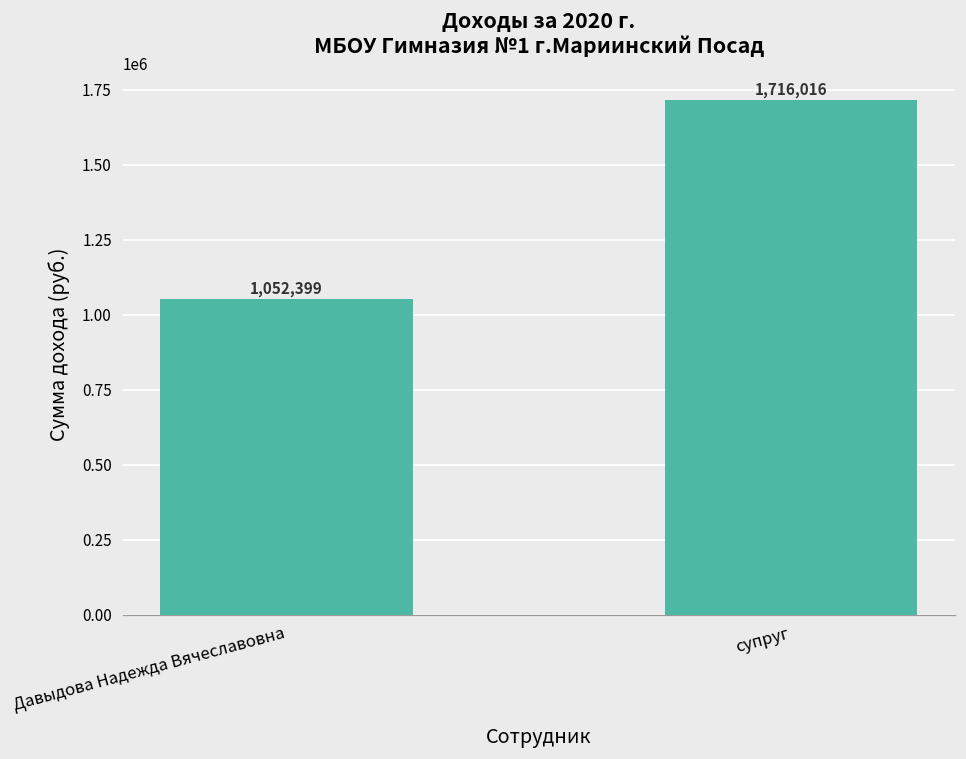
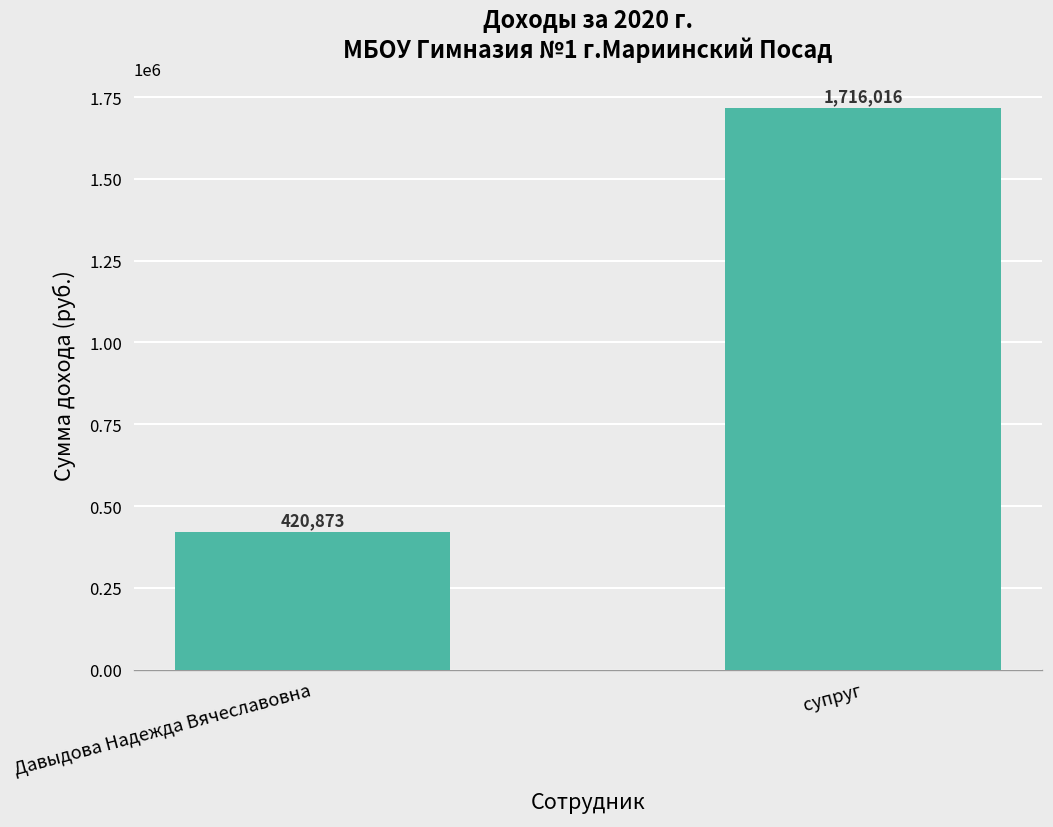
Давыдова Надежда Вячеславовна: 1,052,399 -> 420,873
